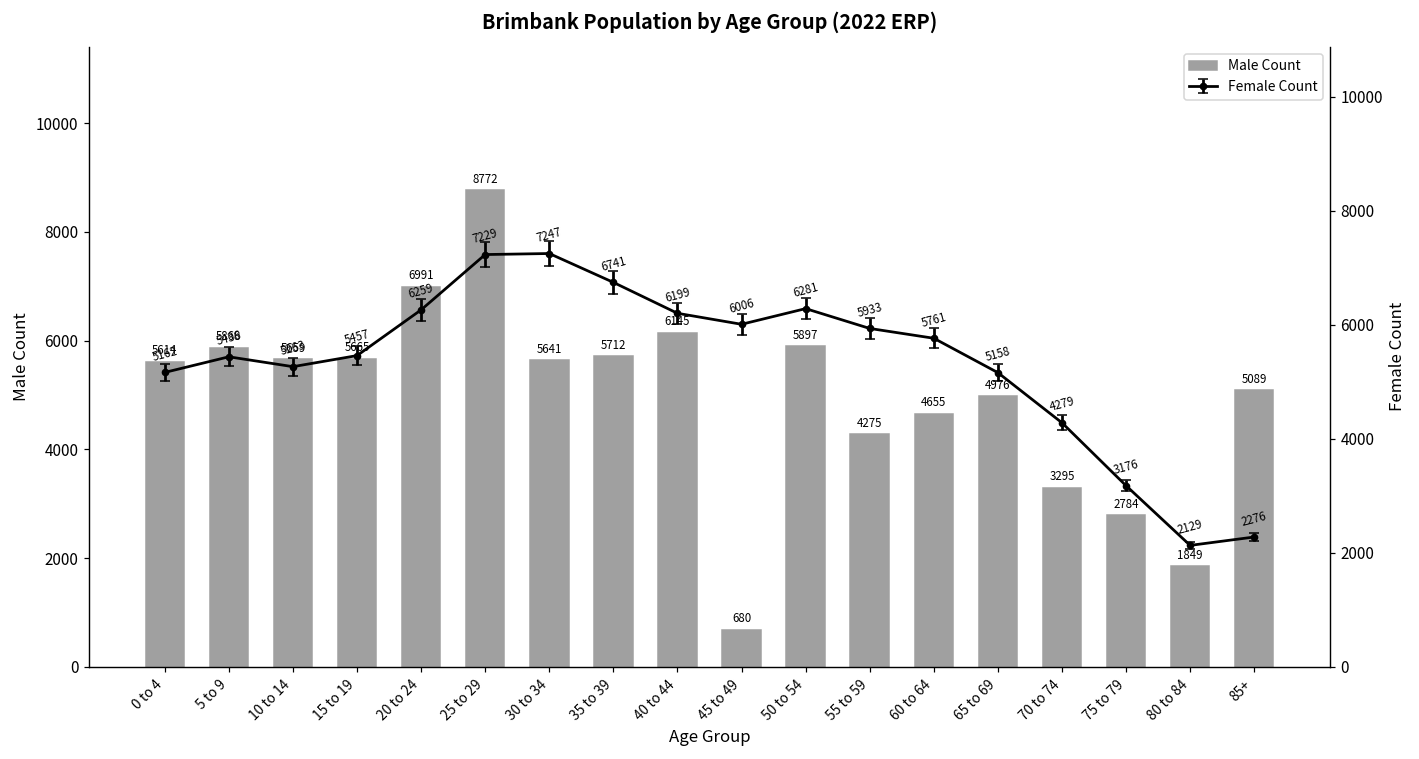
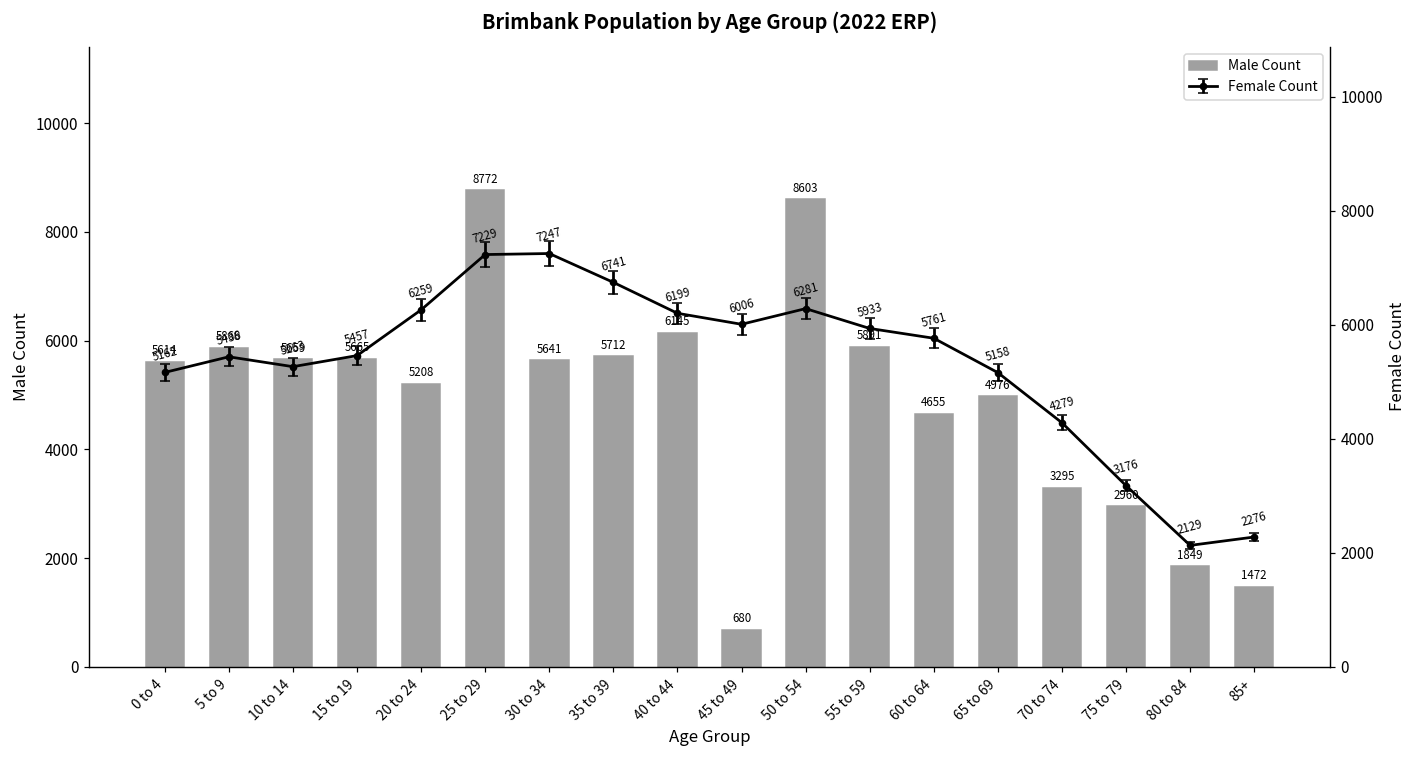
Male Count, 20 to 24: 6991 -> 5208
Male Count, 50 to 54: 5897 -> 8603
Male Count, 55 to 59: 4275 -> 5891
Male Count, 75 to 79: 2784 -> 2960
Male Count, 85+: 5089 -> 1472
